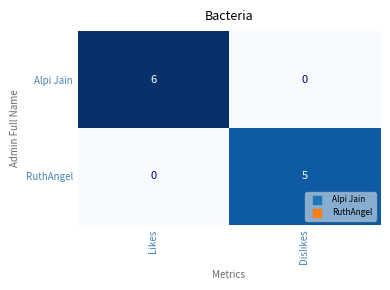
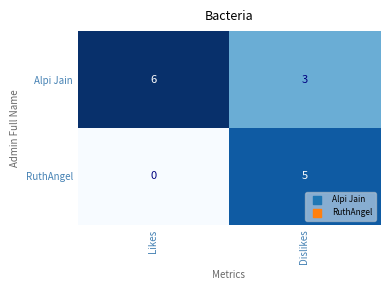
Alpi Jain, Dislikes: 0 -> 3
